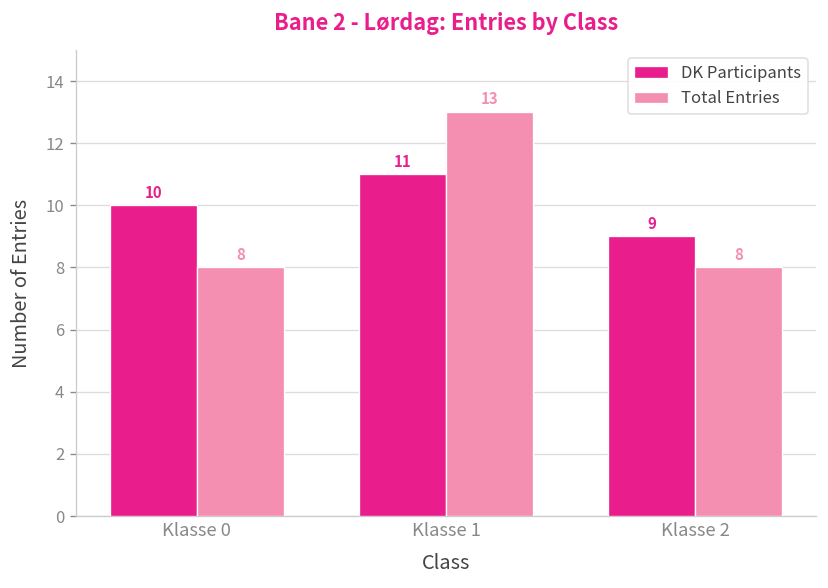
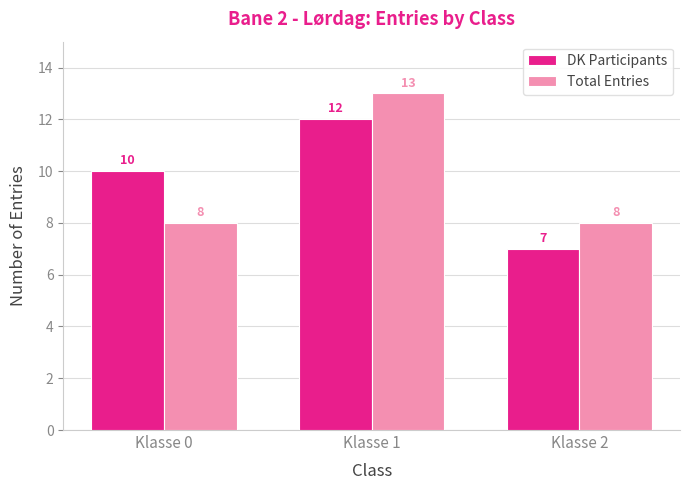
DK Participants, Klasse 1: 11 -> 12
DK Participants, Klasse 2: 9 -> 7
